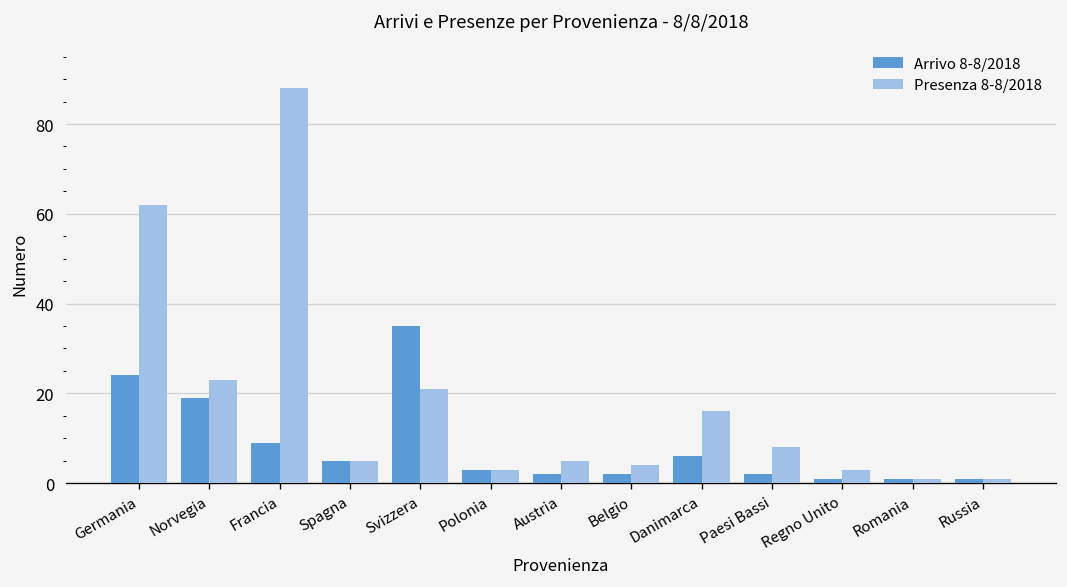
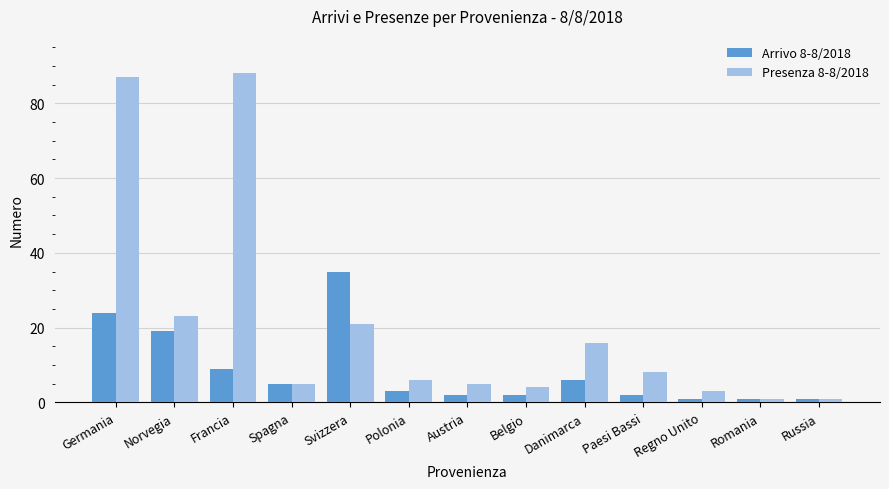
Presenza 8-8/2018, Germania: 62 -> 87
Presenza 8-8/2018, Polonia: 3 -> 6
